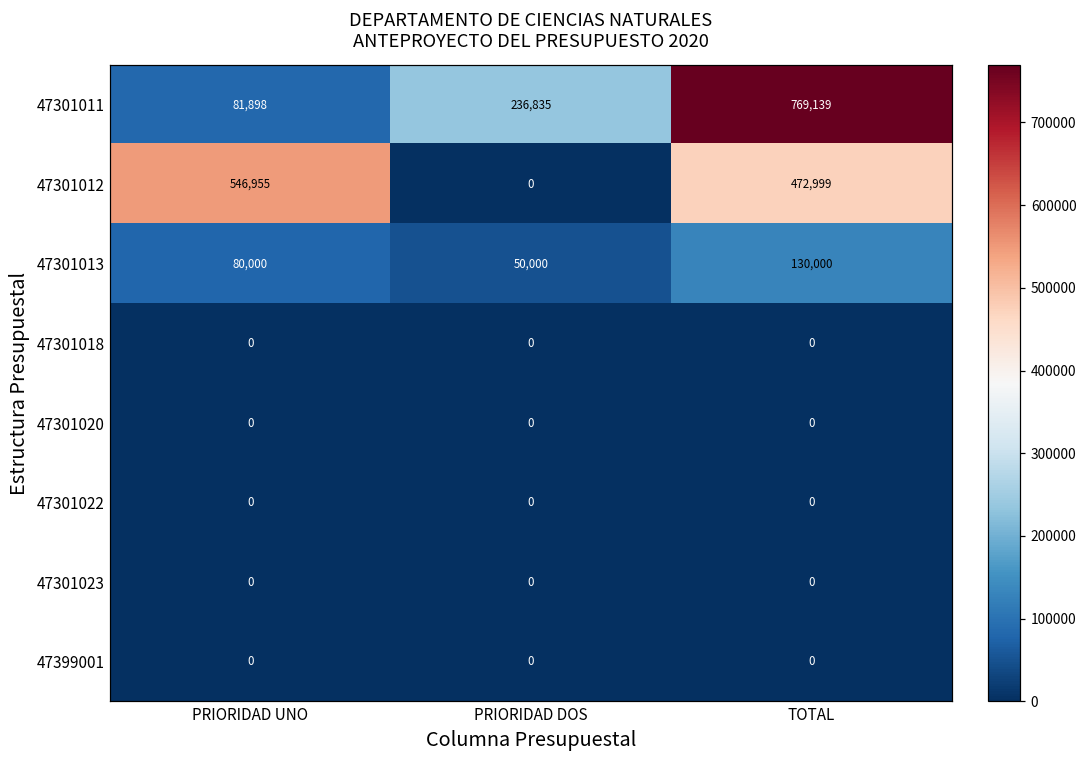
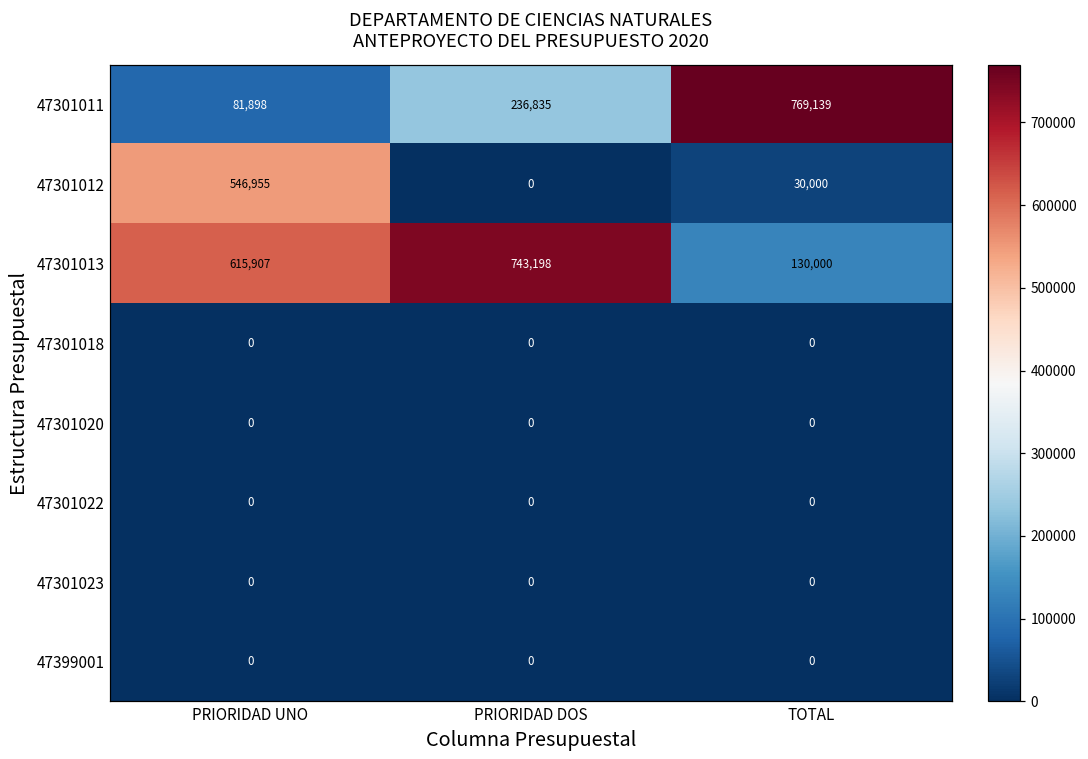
47301012, TOTAL: 472,999 -> 30,000
47301013, PRIORIDAD UNO: 80,000 -> 615,907
47301013, PRIORIDAD DOS: 50,000 -> 743,198
